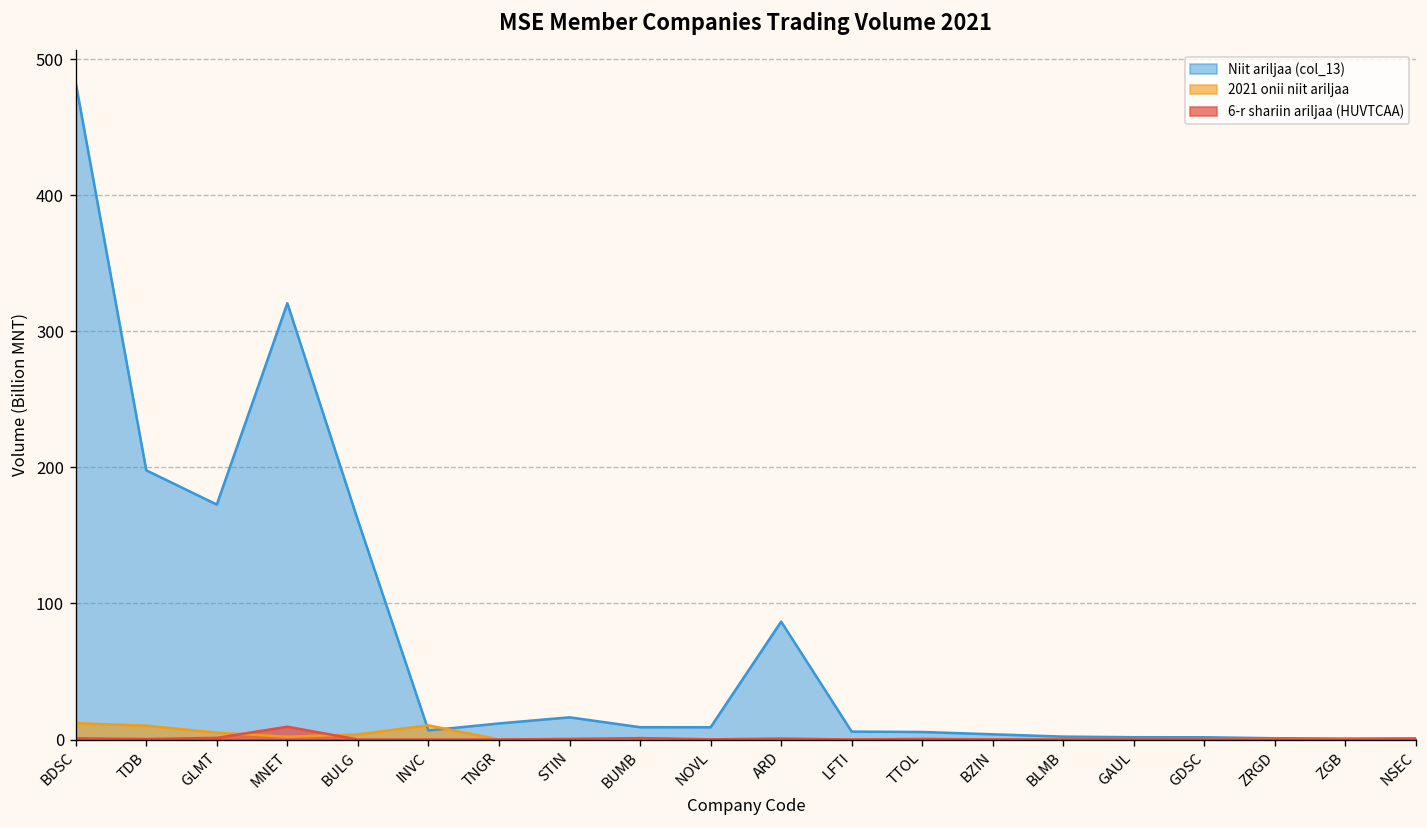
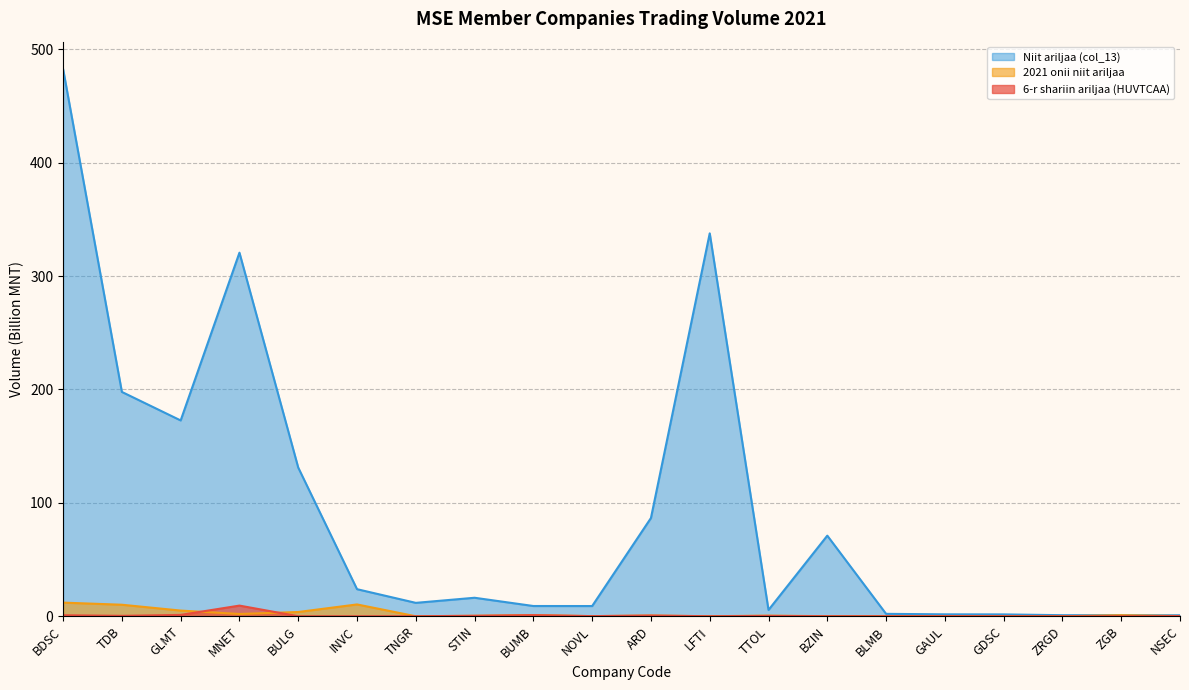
Niit ariljaa (col_13), BULG: 161 -> 131
Niit ariljaa (col_13), INVC: 7 -> 24
Niit ariljaa (col_13), LFTI: 6 -> 338
Niit ariljaa (col_13), BZIN: 4 -> 71
